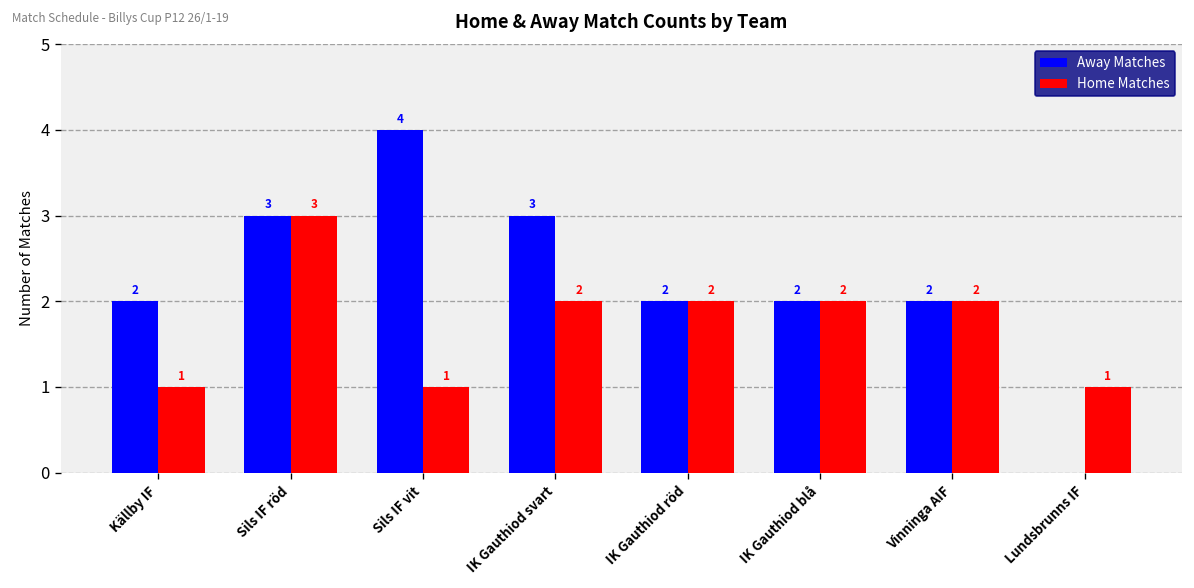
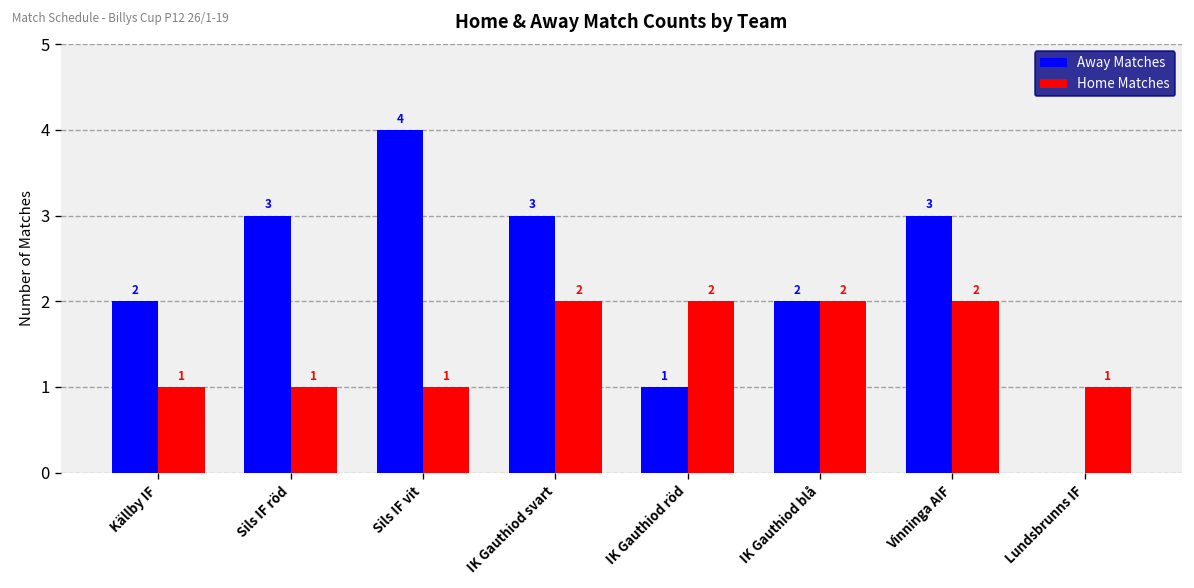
Home Matches, Sils IF röd: 3 -> 1
Away Matches, IK Gauthiod röd: 2 -> 1
Away Matches, Vinninga AIF: 2 -> 3
